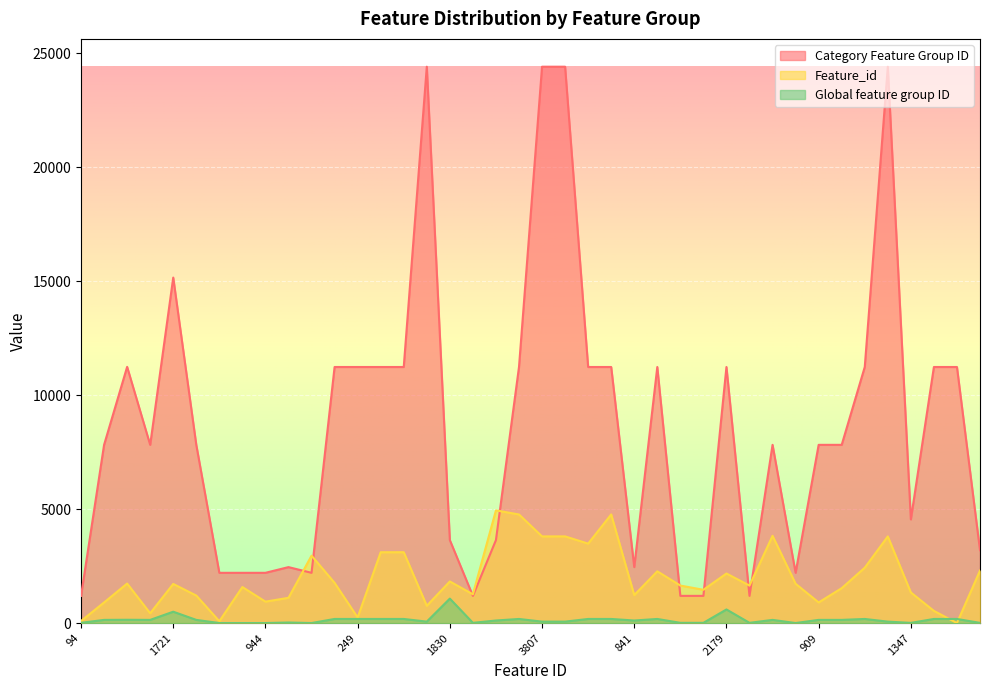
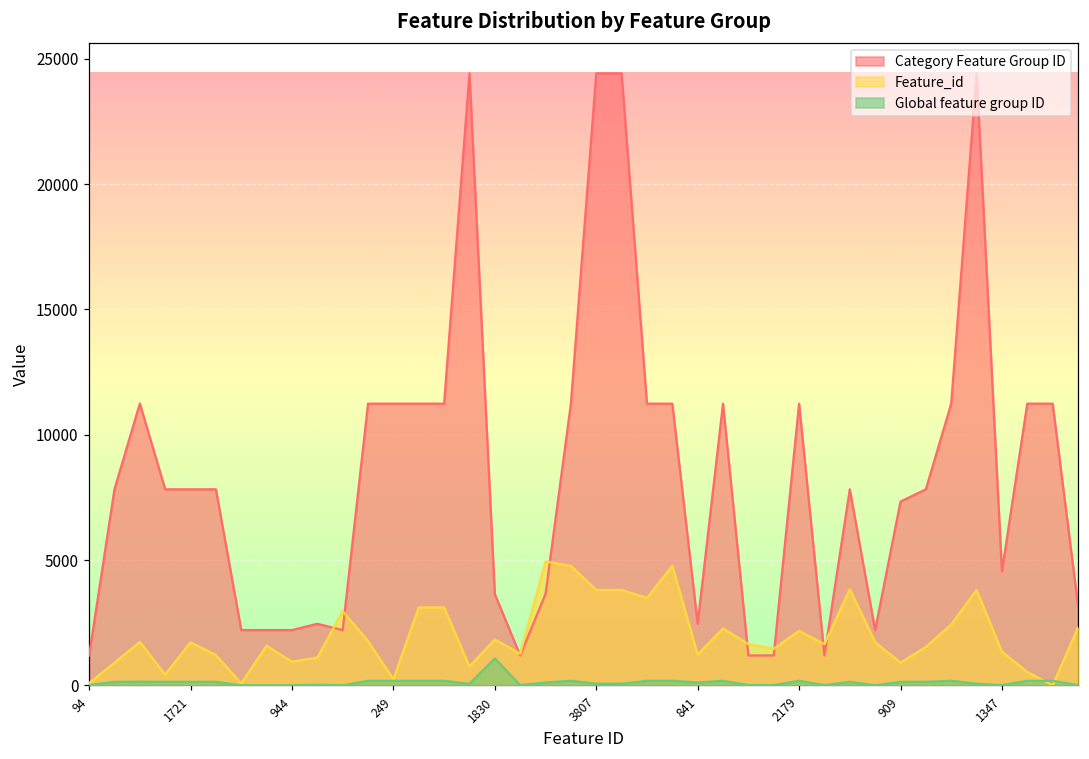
Category Feature Group ID, 1721: 15200 -> 7800
Global feature group ID, 1721: 500 -> 100
Global feature group ID, 2179: 600 -> 200
Category Feature Group ID, 909: 7800 -> 7300
